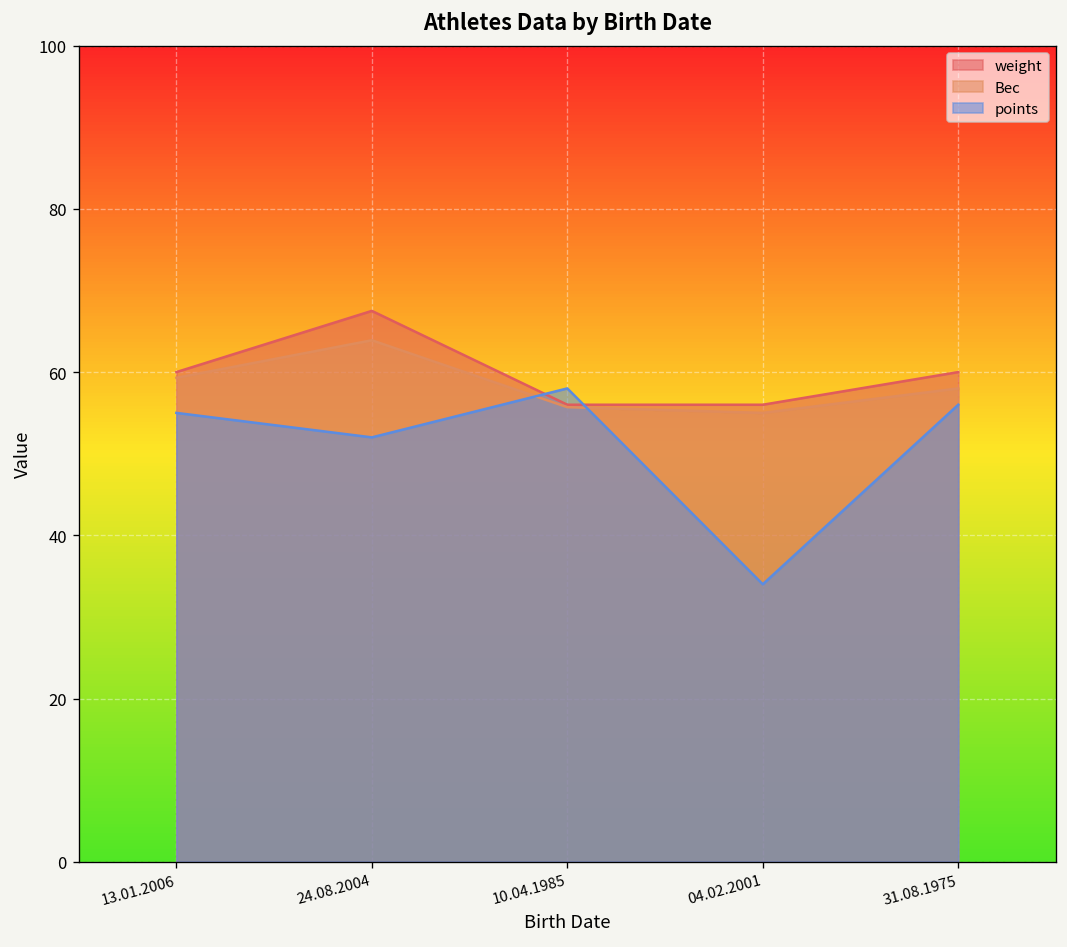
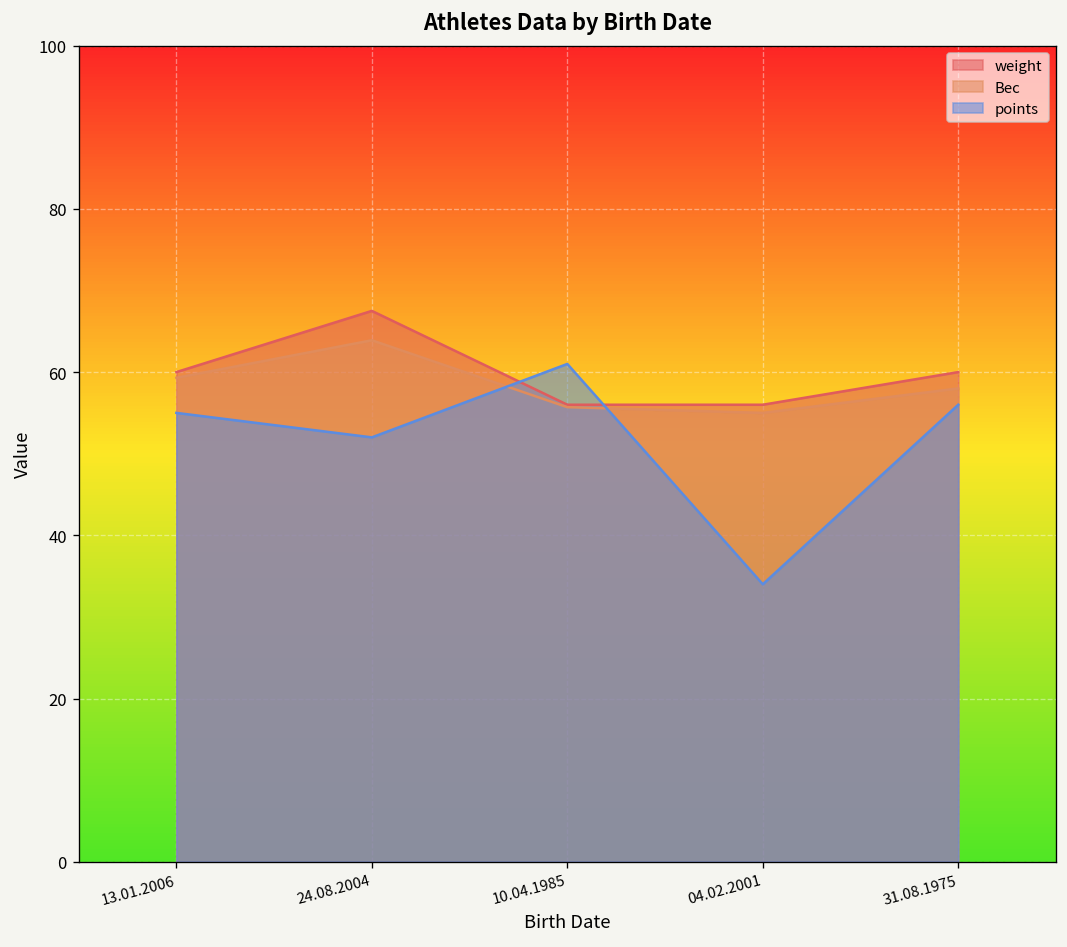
points, 10.04.1985: 58 -> 61
